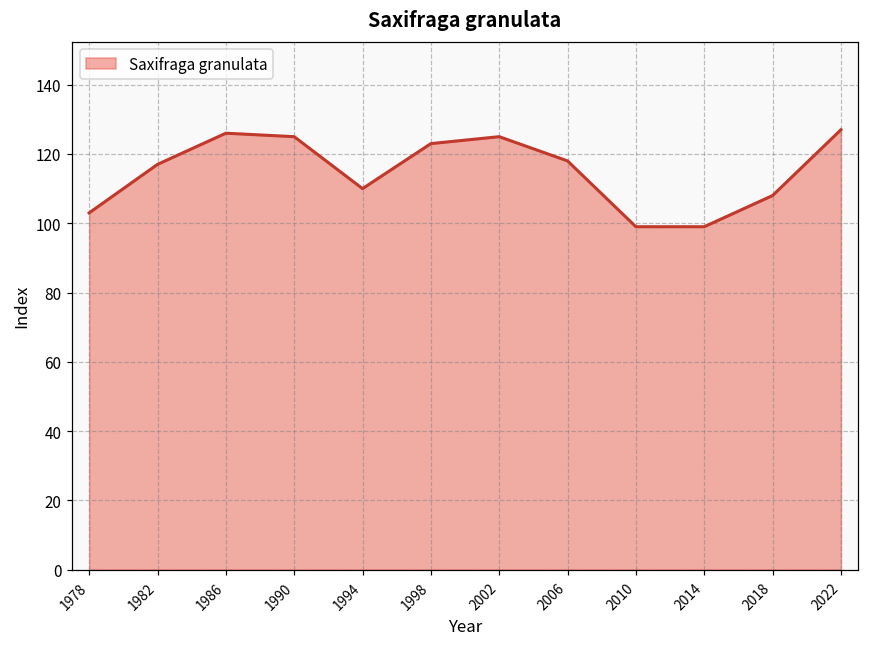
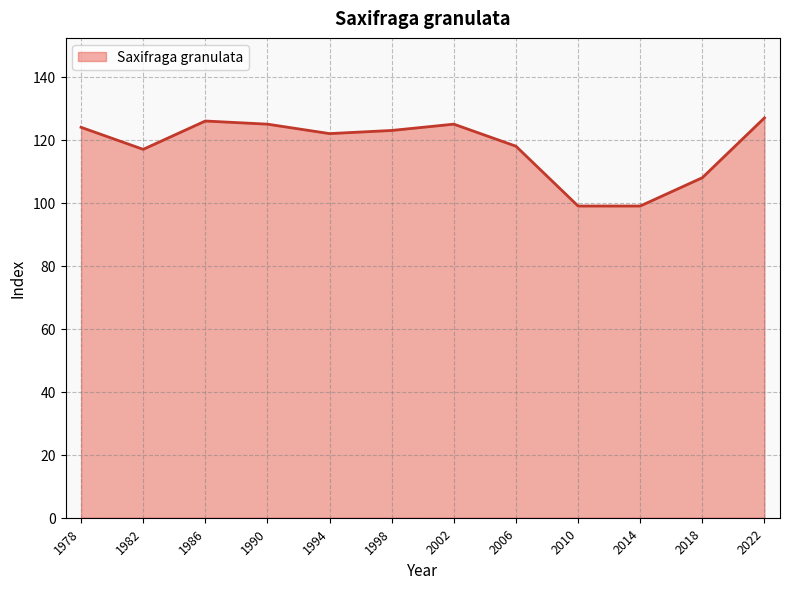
1978: 103 -> 124
1994: 110 -> 122
